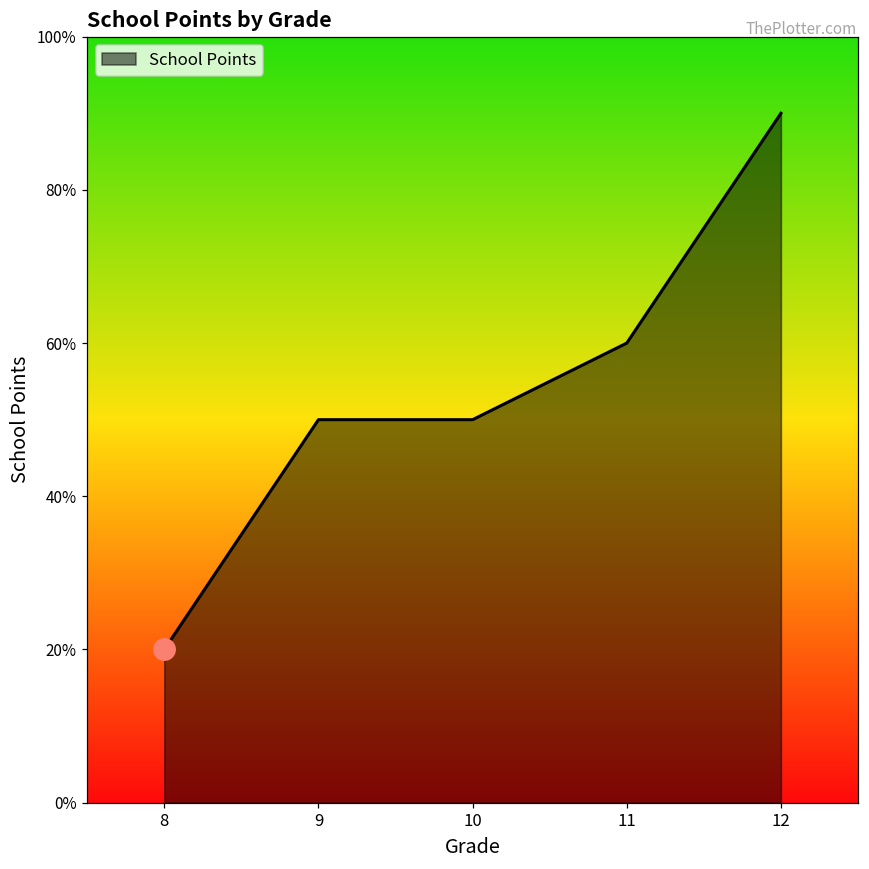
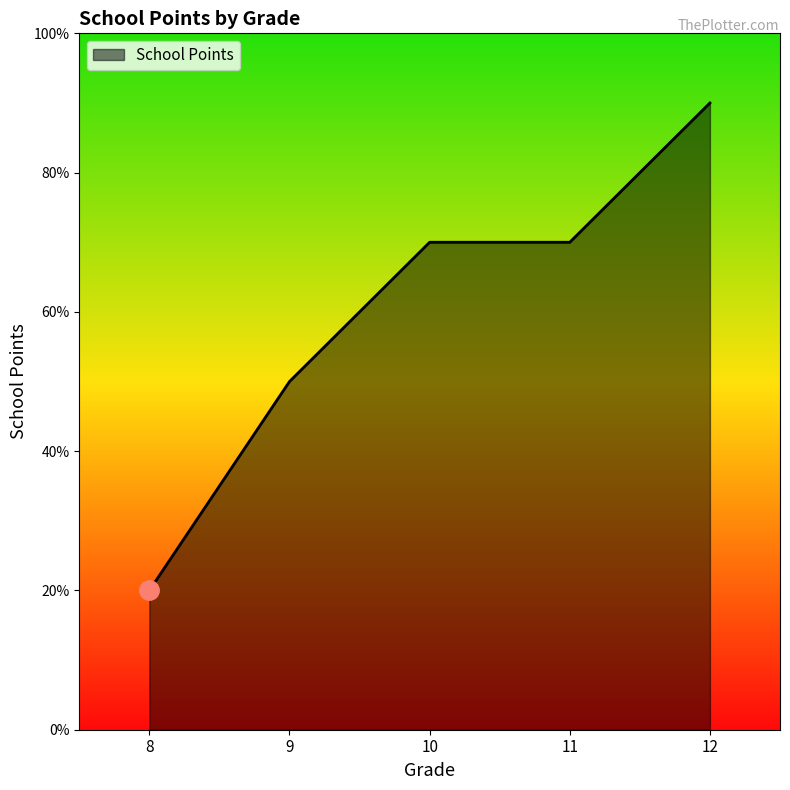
School Points, 10: 50% -> 70%
School Points, 11: 60% -> 70%
